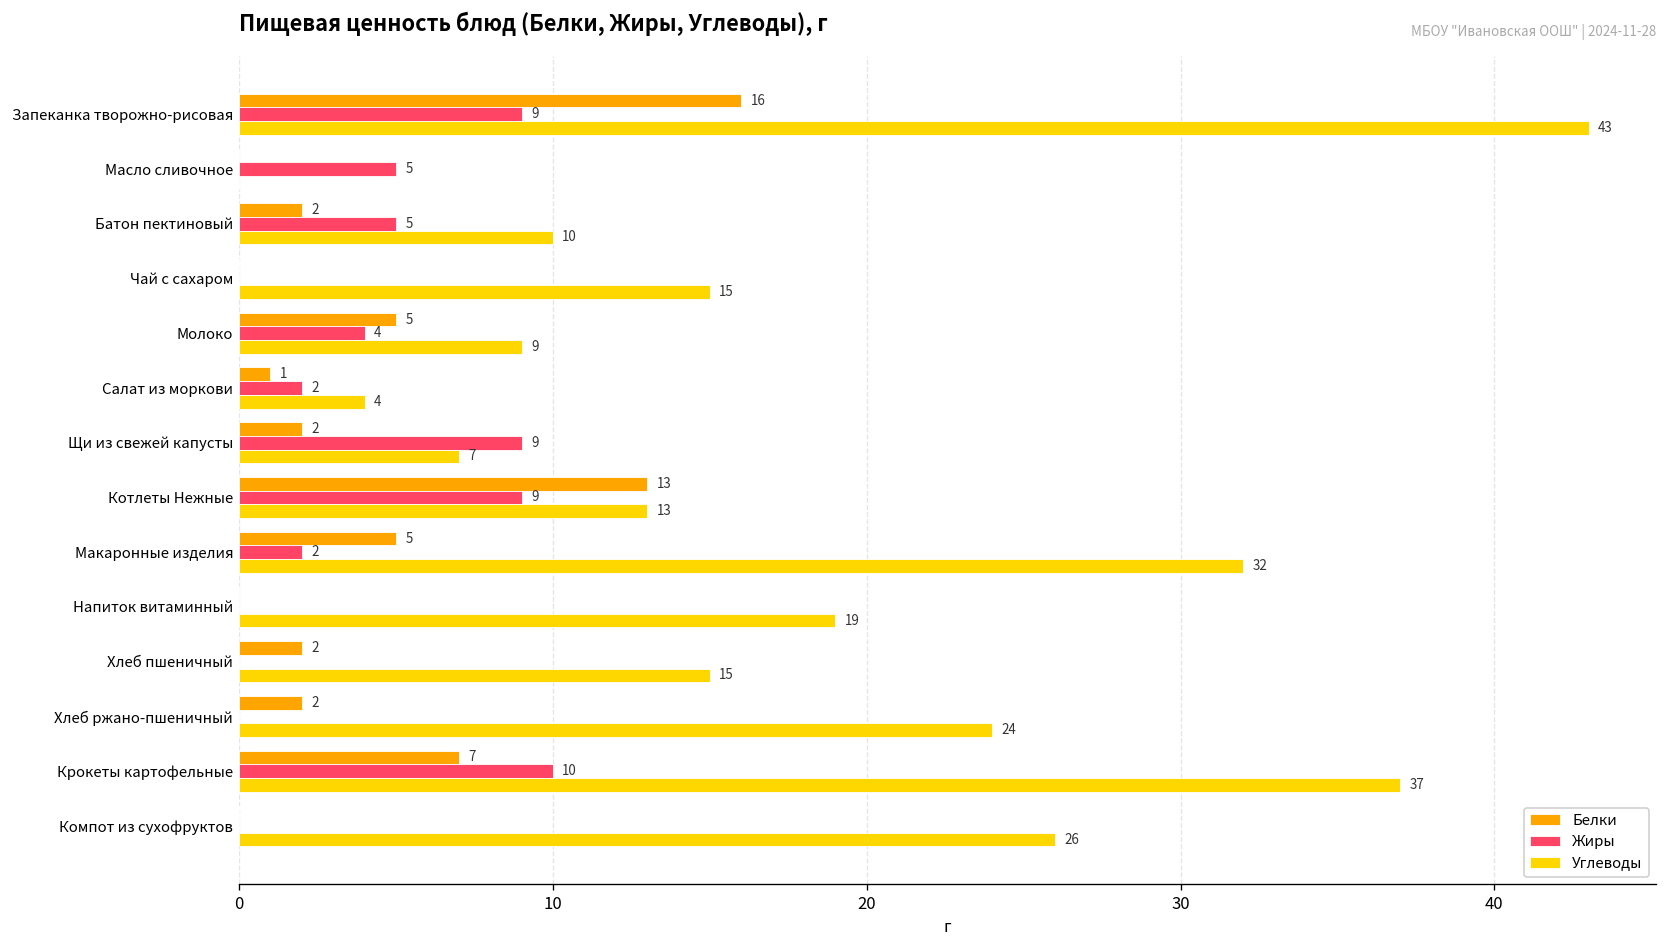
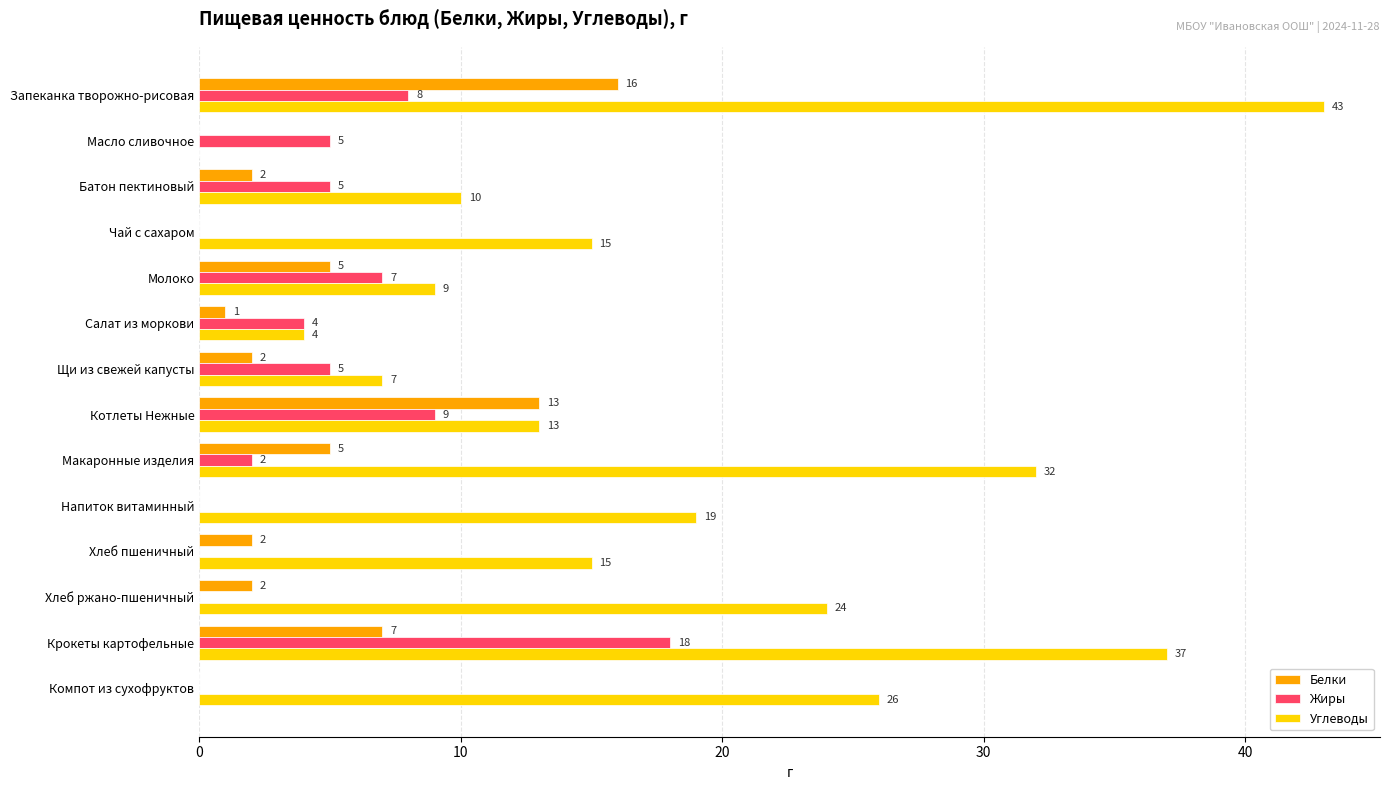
Жиры, Запеканка творожно-рисовая: 9 -> 8
Жиры, Молоко: 4 -> 7
Жиры, Салат из моркови: 2 -> 4
Жиры, Щи из свежей капусты: 9 -> 5
Жиры, Крокеты картофельные: 10 -> 18
